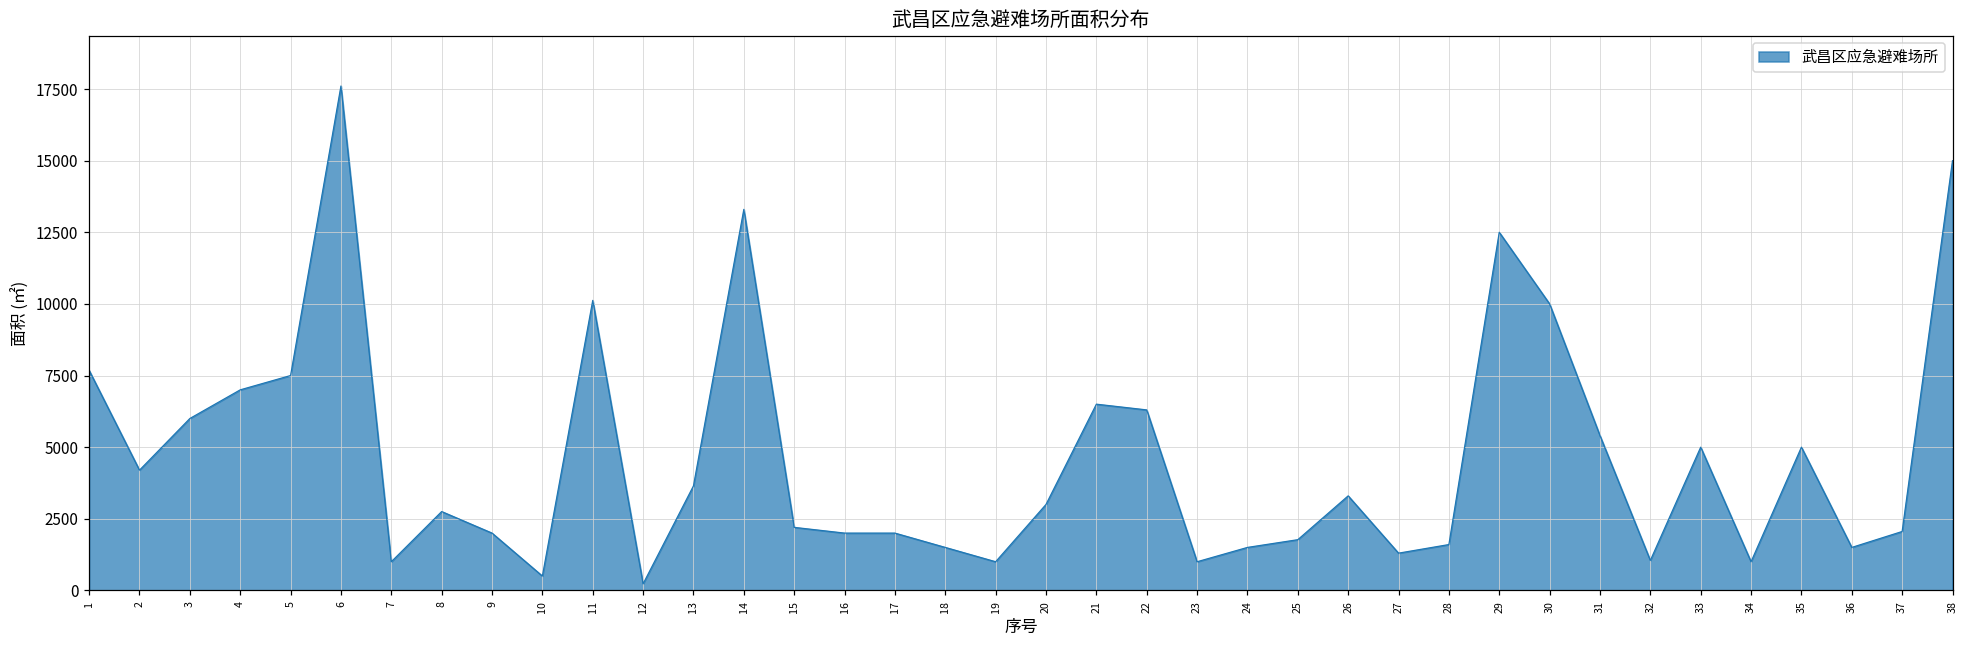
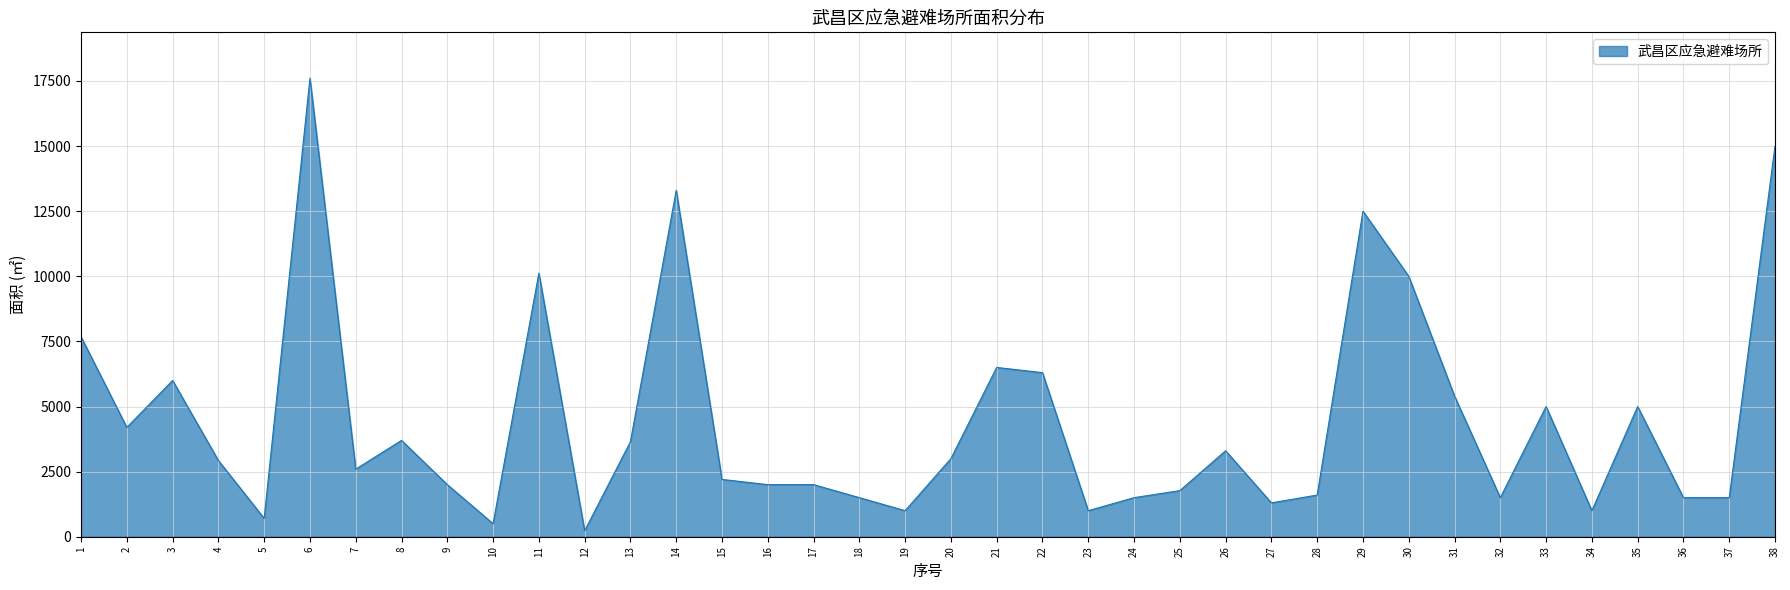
4: 7000 -> 2900
5: 7500 -> 700
7: 1000 -> 2600
8: 2800 -> 3700
32: 1000 -> 1500
37: 2100 -> 1500
